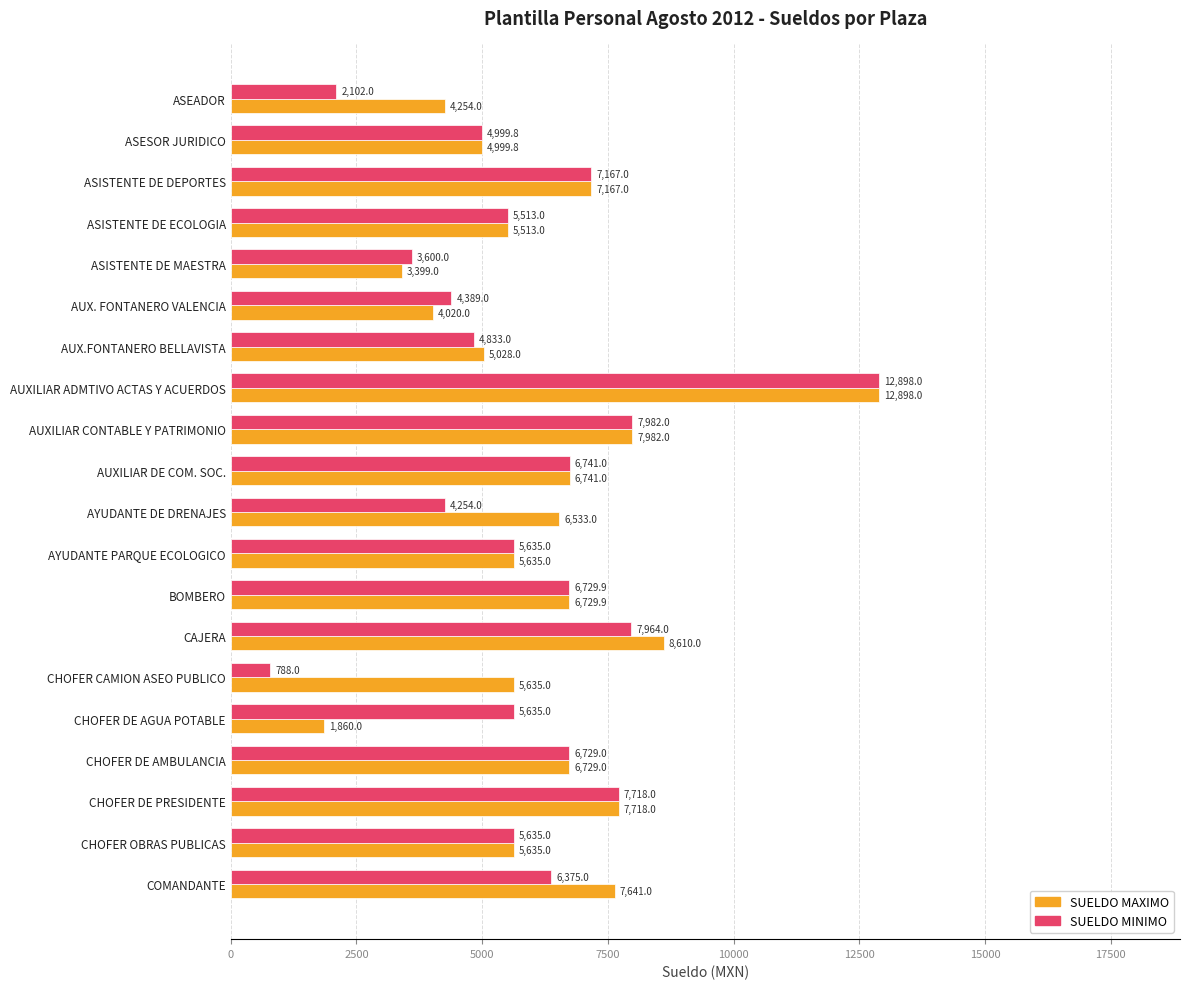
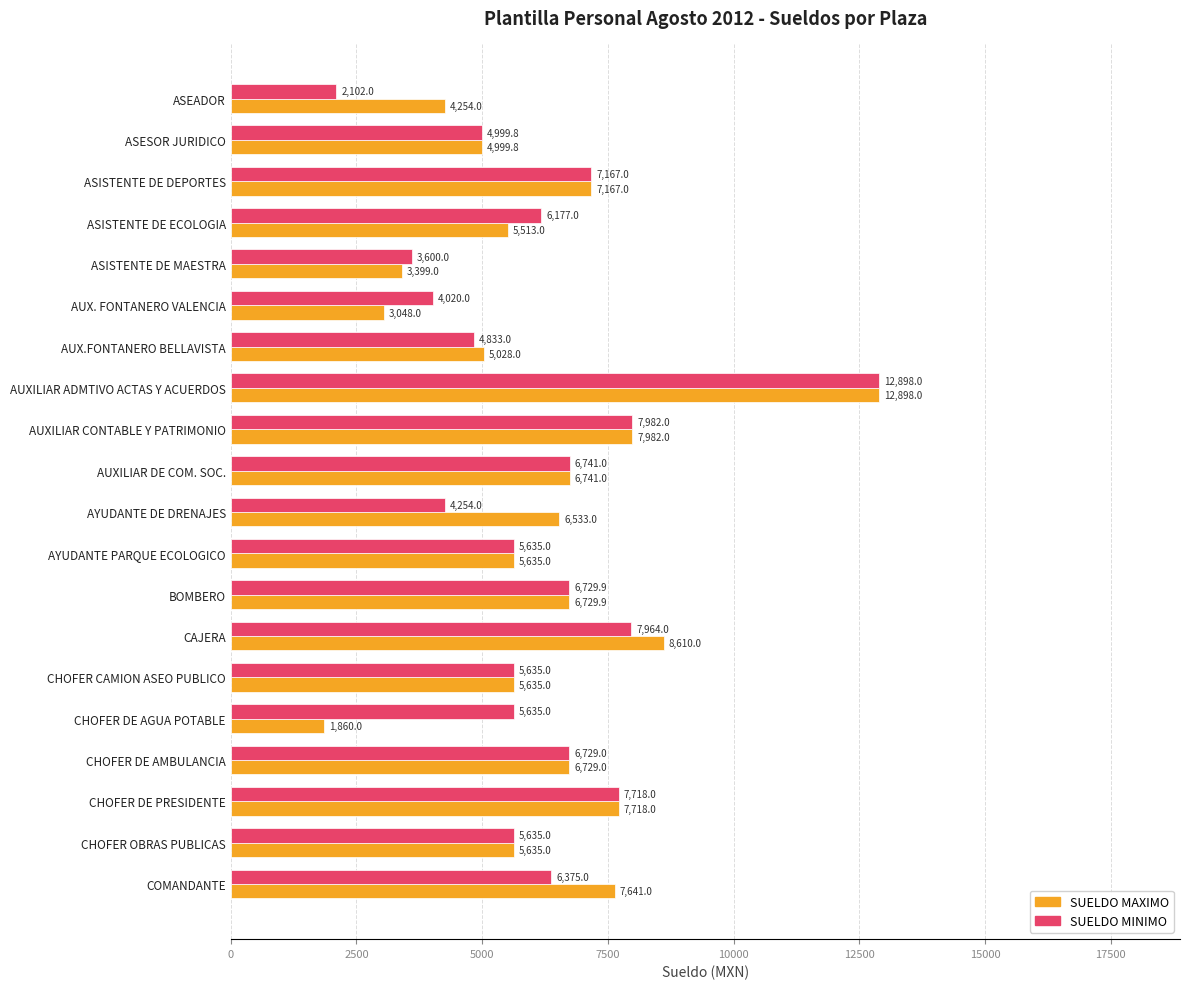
SUELDO MINIMO, ASISTENTE DE ECOLOGIA: 5,513.0 -> 6,177.0
SUELDO MINIMO, AUX. FONTANERO VALENCIA: 4,389.0 -> 4,020.0
SUELDO MAXIMO, AUX. FONTANERO VALENCIA: 4,020.0 -> 3,048.0
SUELDO MINIMO, CHOFER CAMION ASEO PUBLICO: 788.0 -> 5,635.0
